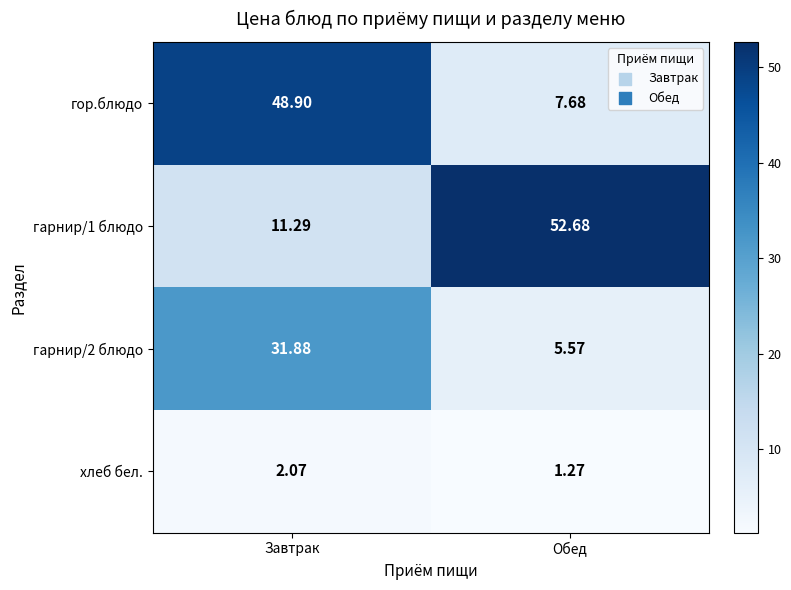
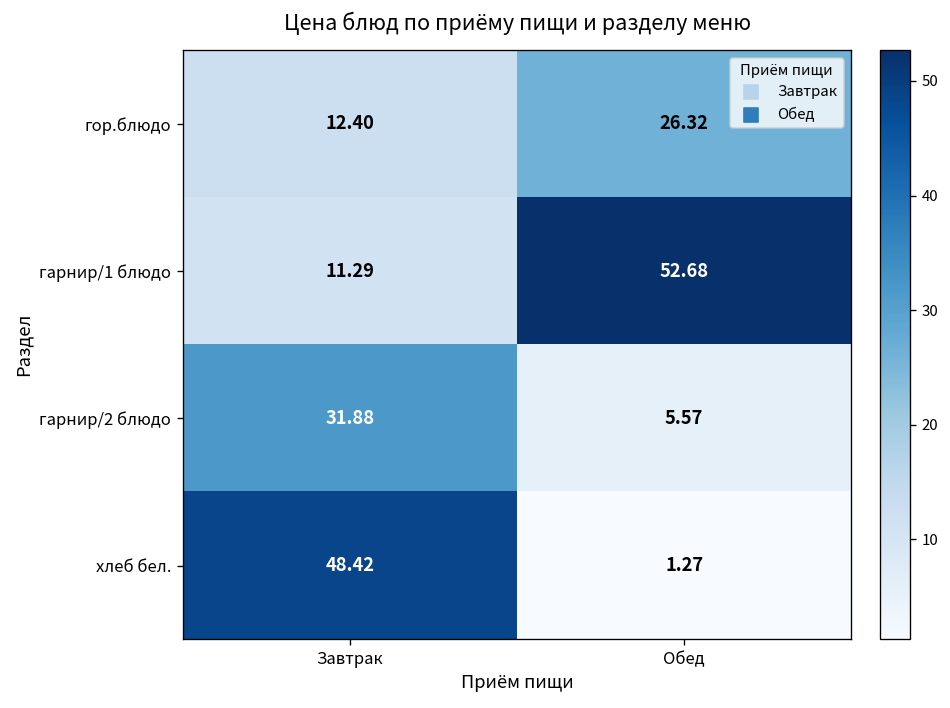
гор.блюдо, Завтрак: 48.90 -> 12.40
гор.блюдо, Обед: 7.68 -> 26.32
хлеб бел., Завтрак: 2.07 -> 48.42
